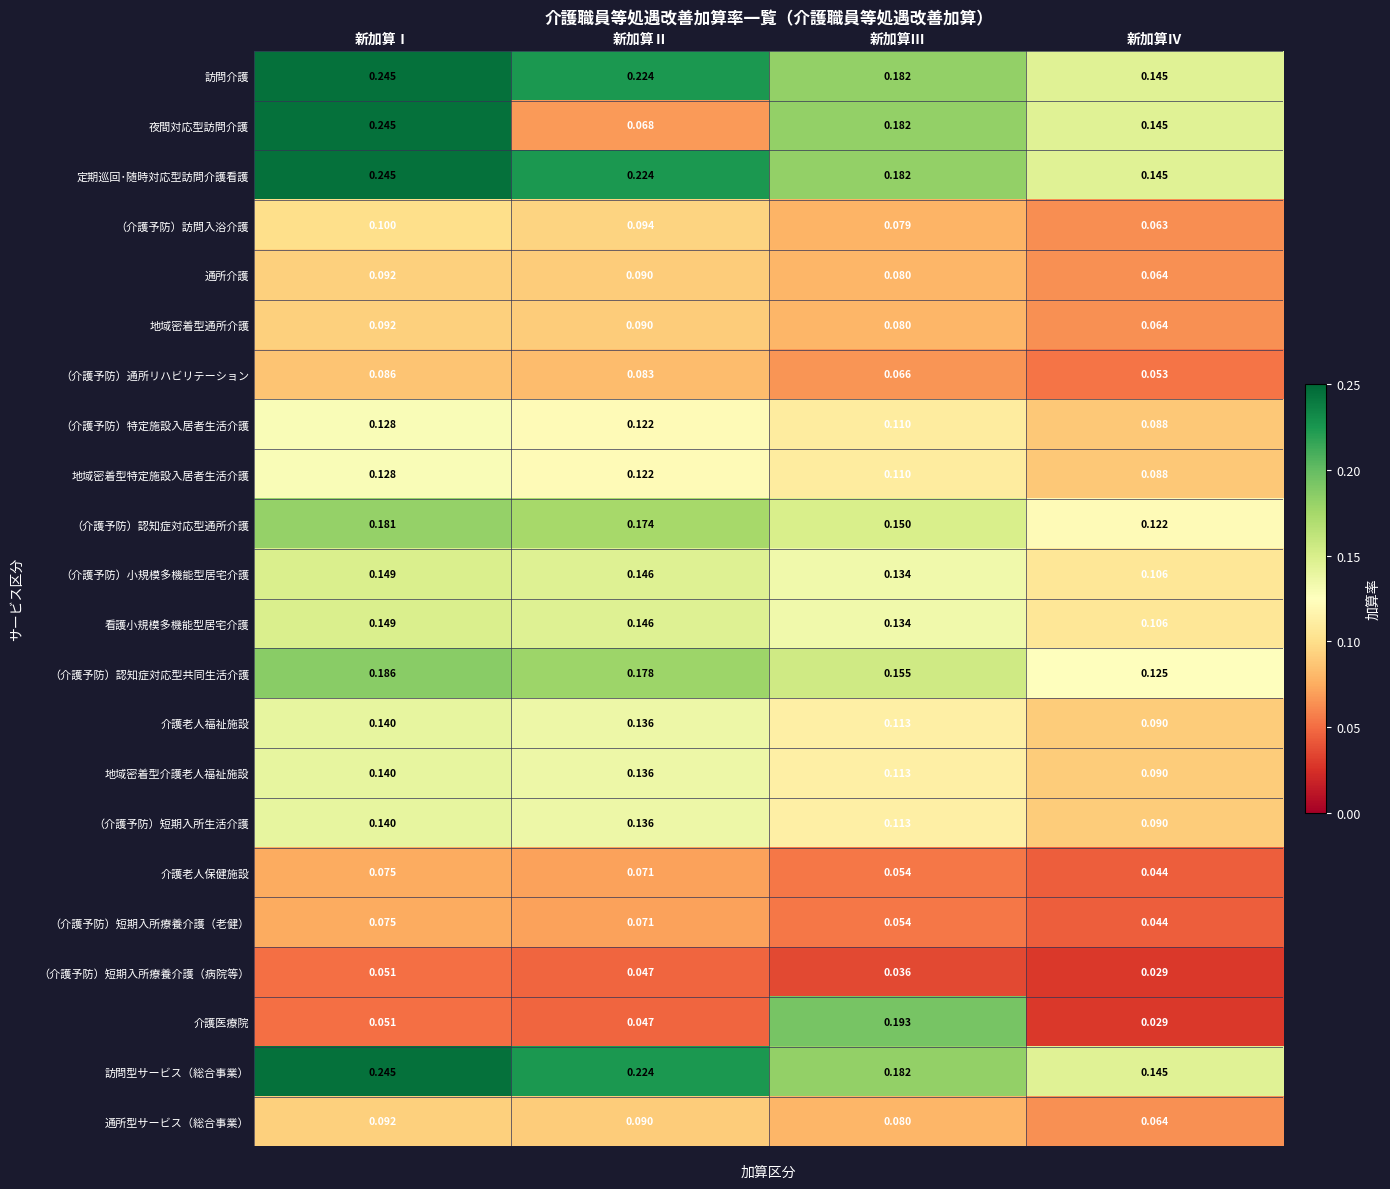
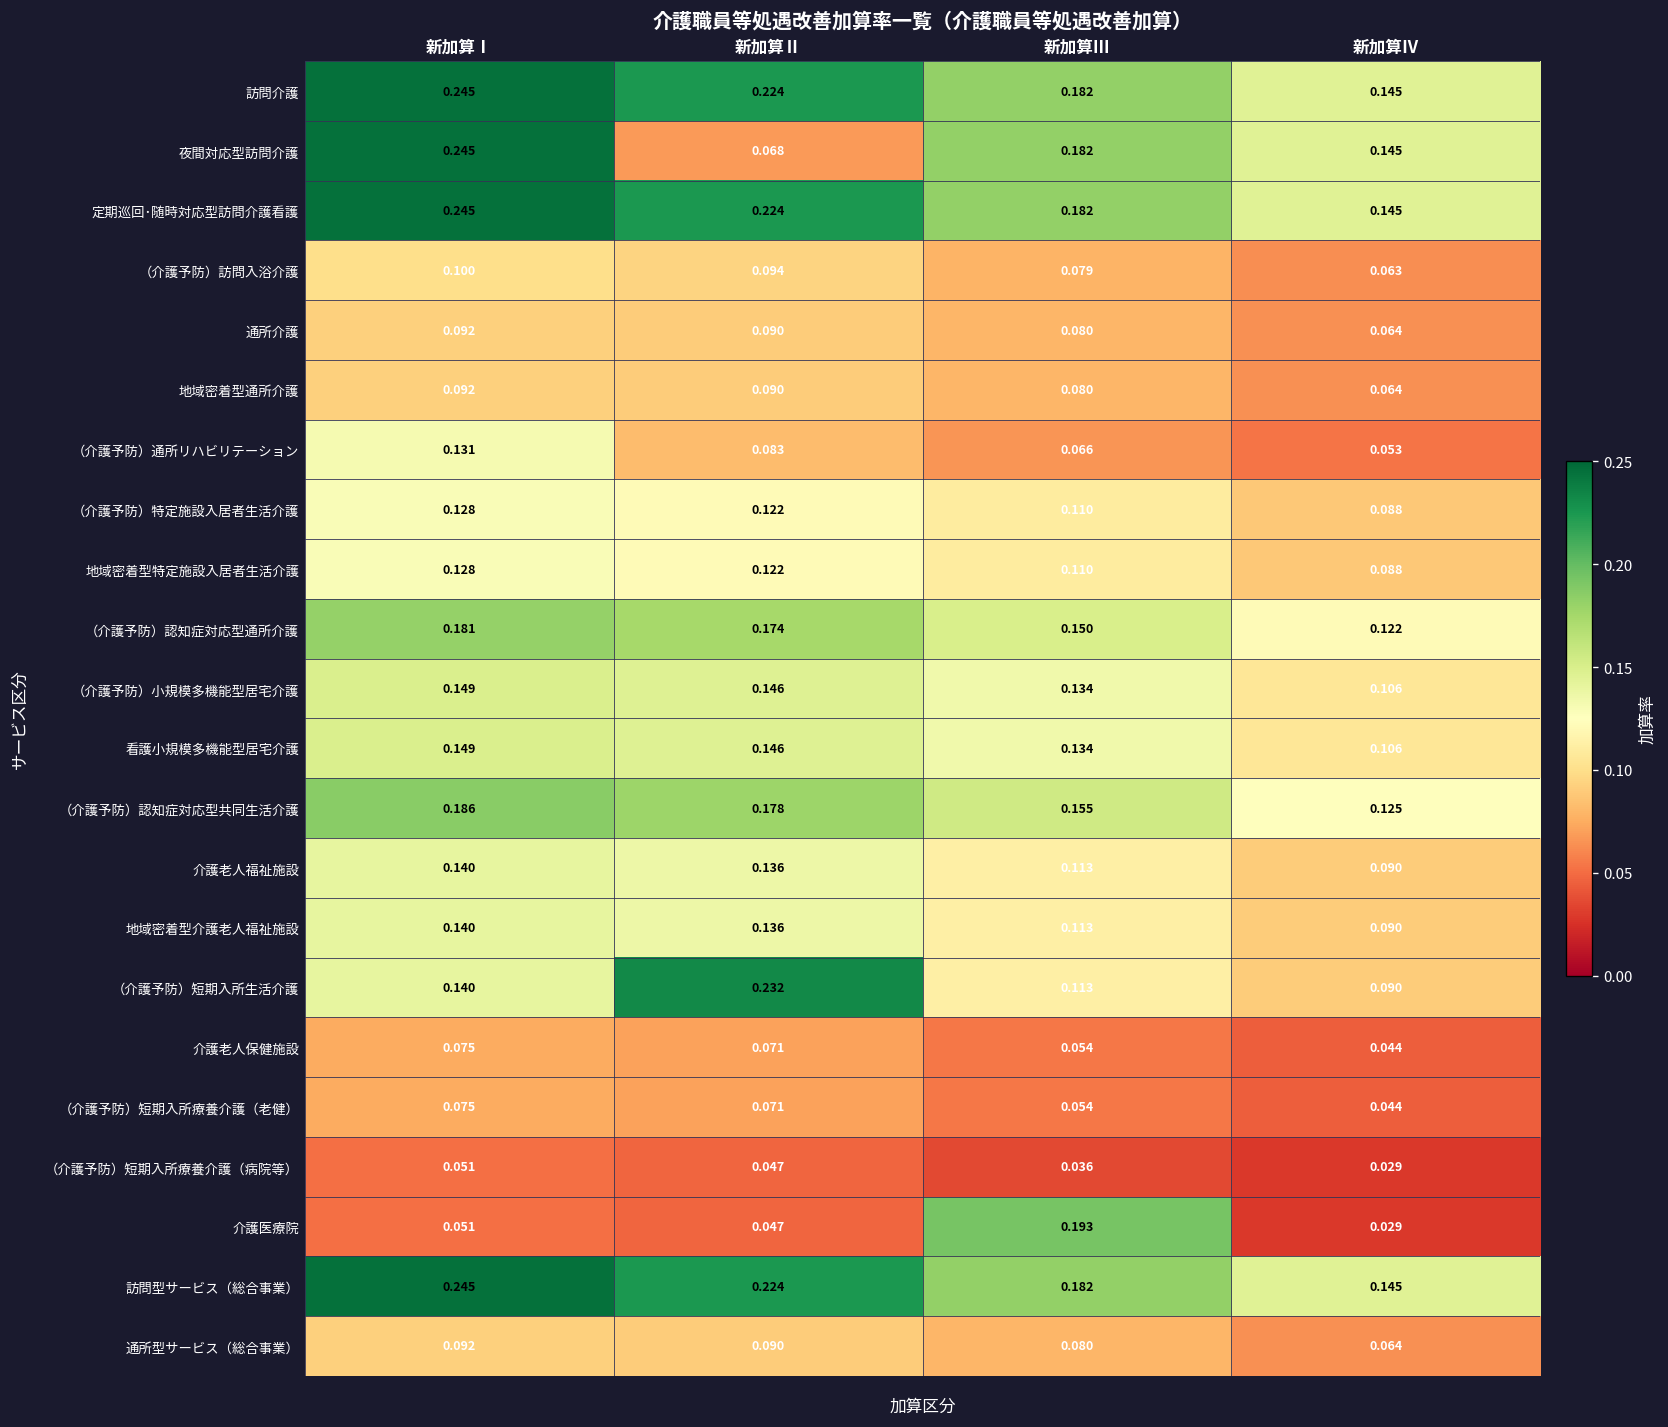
（介護予防）通所リハビリテーション, 新加算Ⅰ: 0.086 -> 0.131
（介護予防）短期入所生活介護, 新加算Ⅱ: 0.136 -> 0.232
